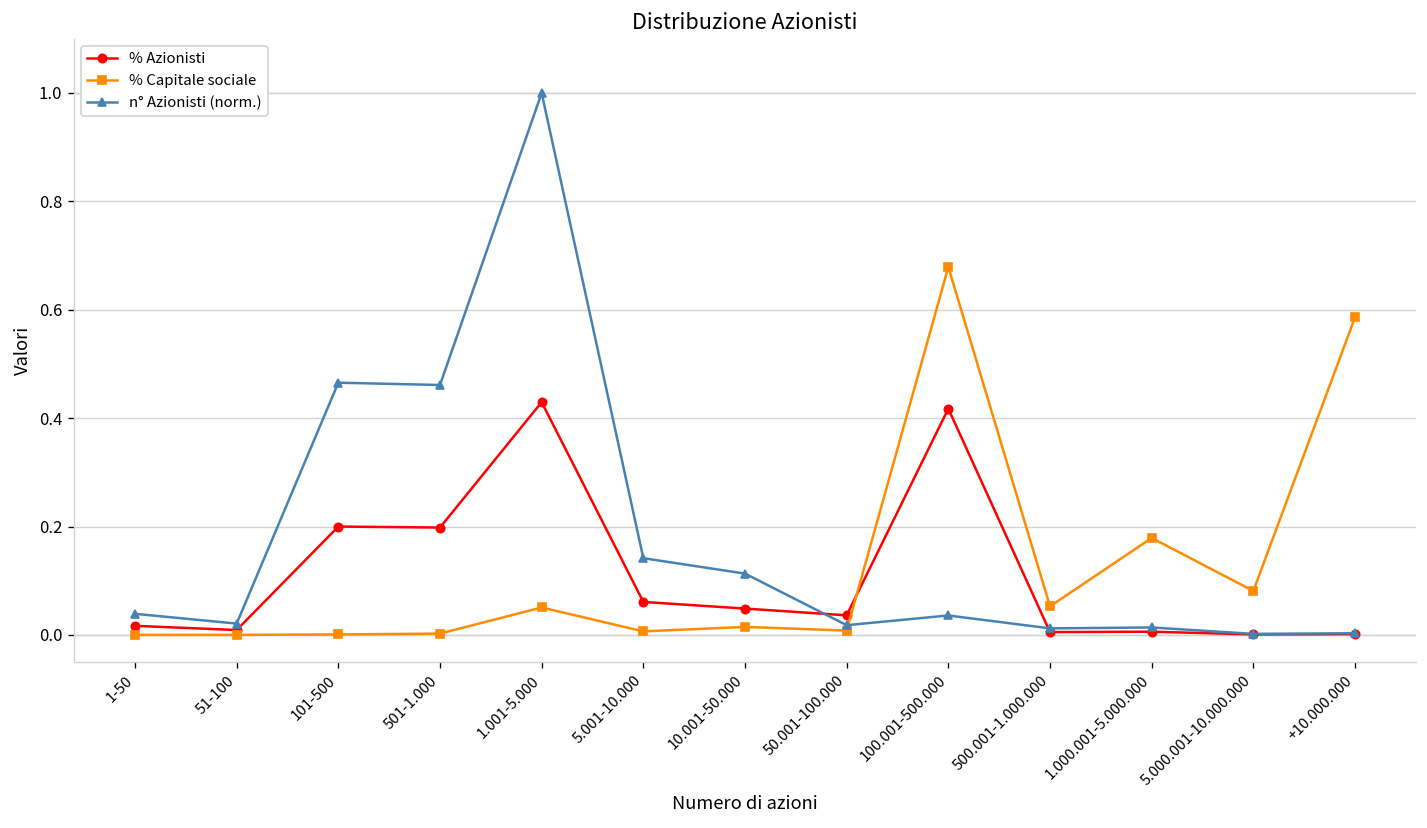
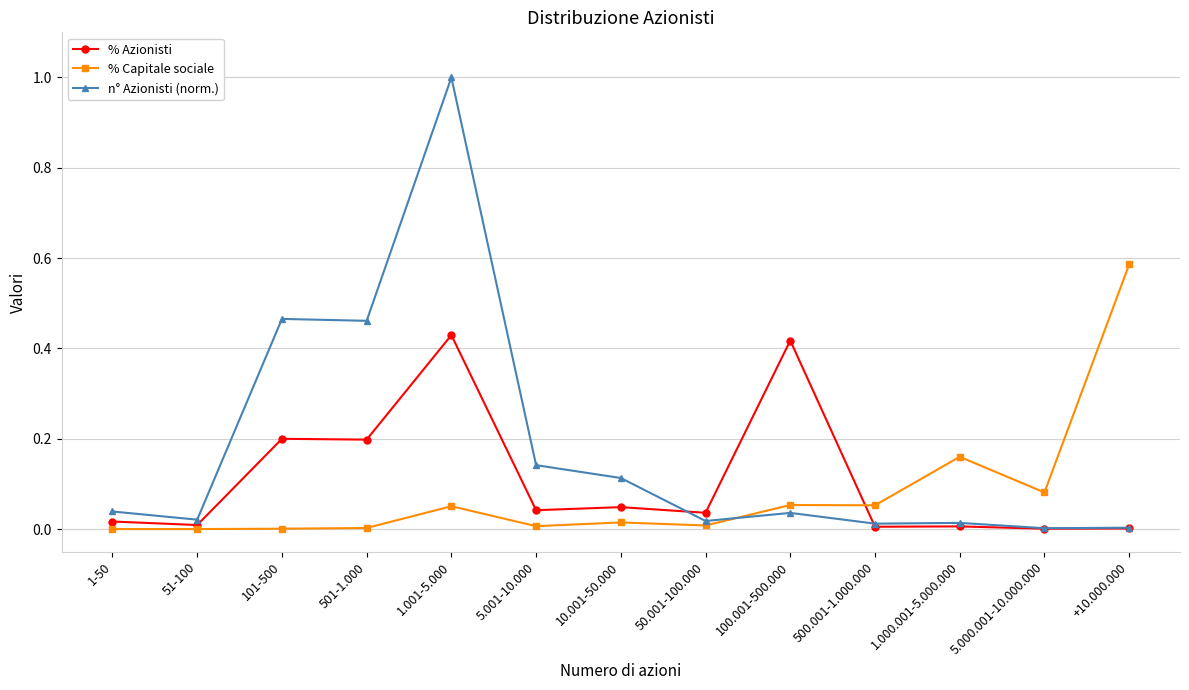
% Azionisti, 5.001-10.000: 0.06 -> 0.04
% Capitale sociale, 100.001-500.000: 0.68 -> 0.05
% Capitale sociale, 1.000.001-5.000.000: 0.18 -> 0.16
